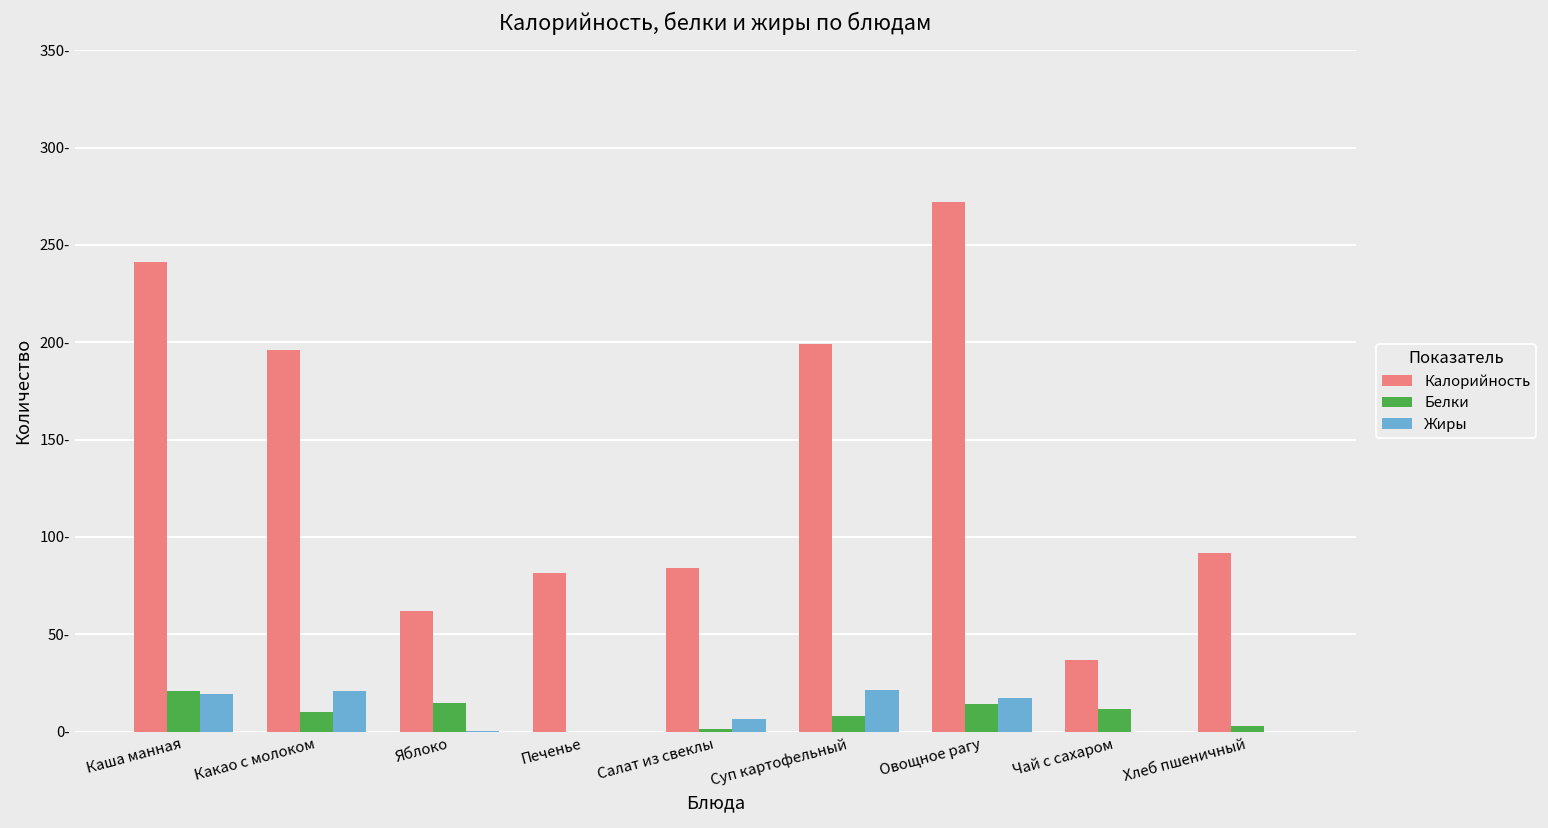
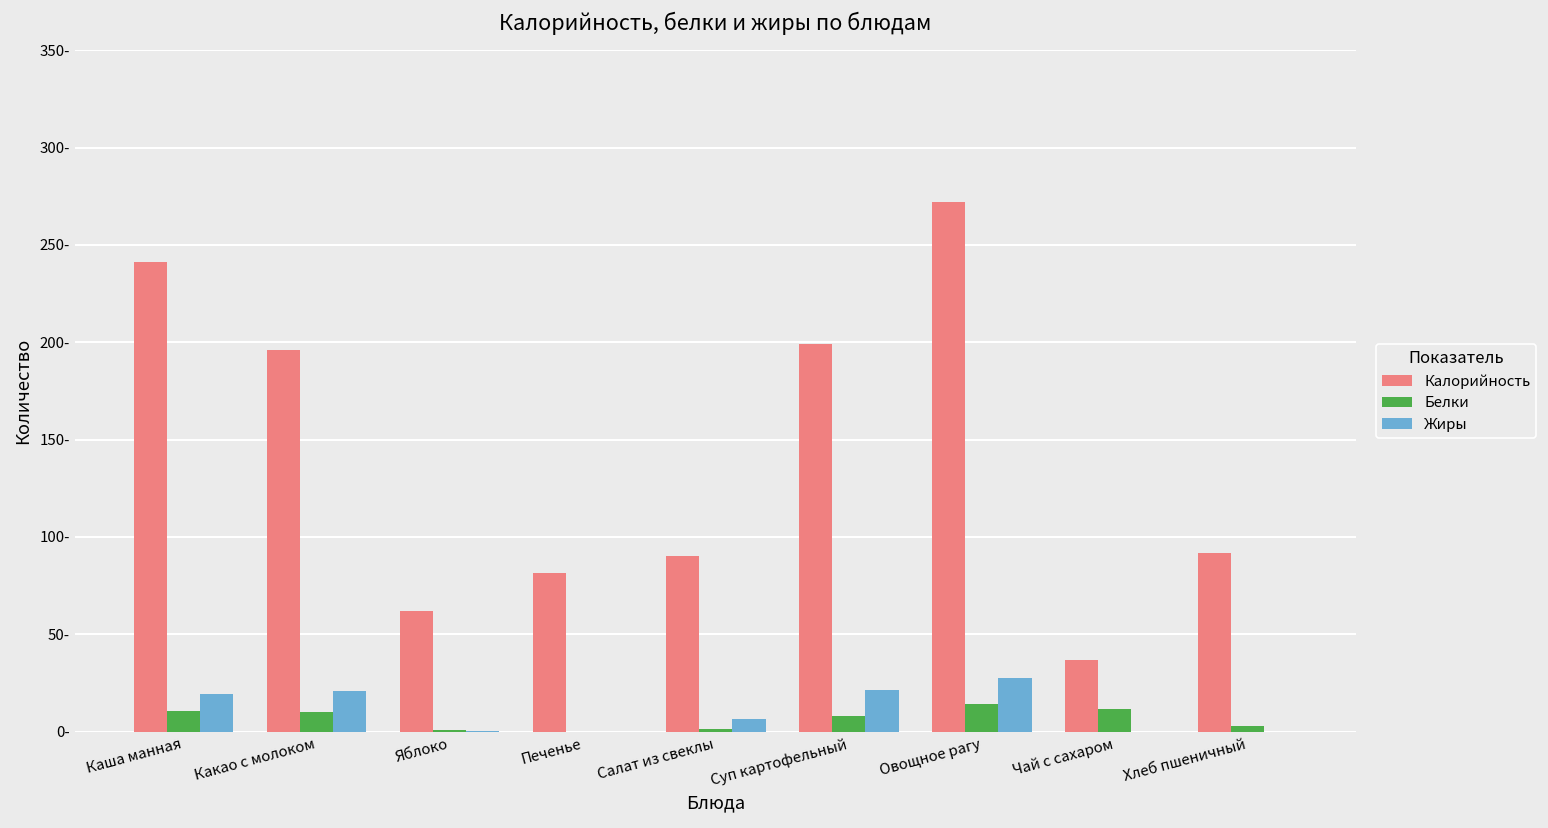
Белки, Каша манная: 21- -> 11-
Белки, Яблоко: 15- -> 1-
Калорийность, Салат из свеклы: 84- -> 90-
Жиры, Овощное рагу: 17- -> 28-
